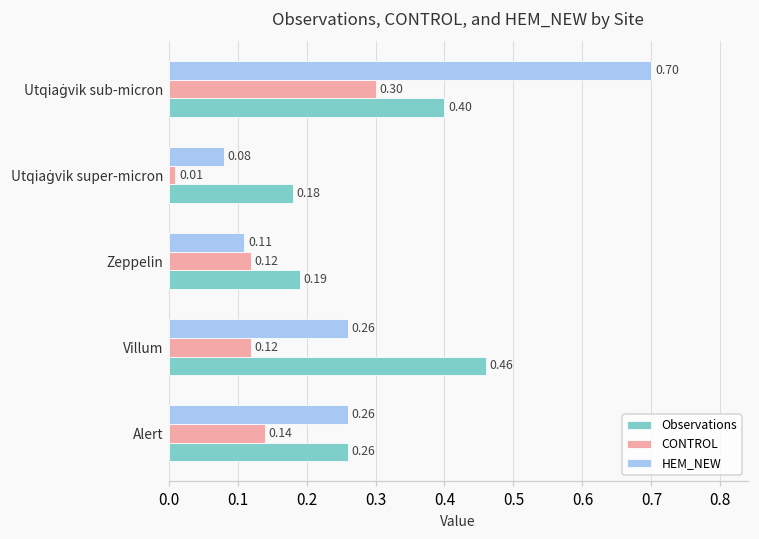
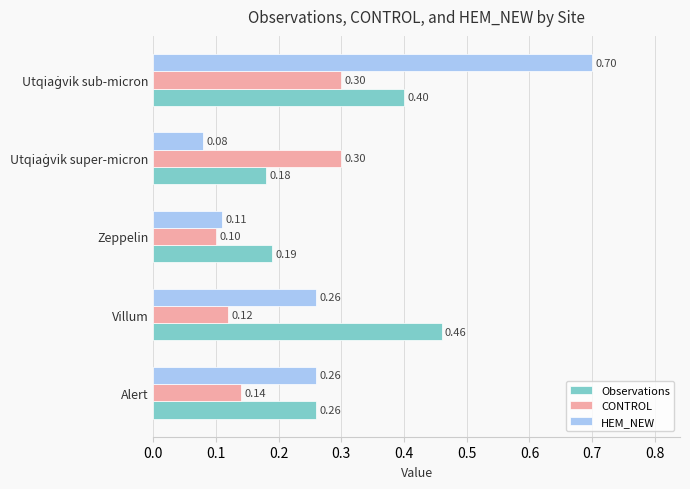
CONTROL, Utqiaġvik super-micron: 0.01 -> 0.30
CONTROL, Zeppelin: 0.12 -> 0.10
